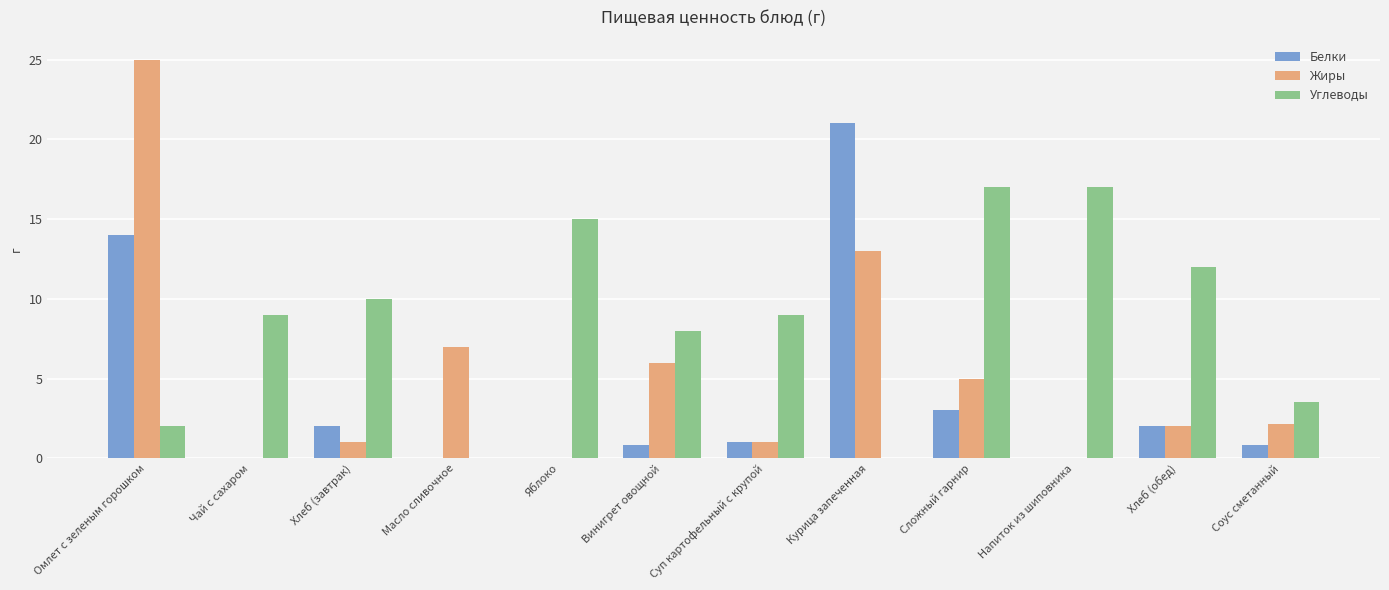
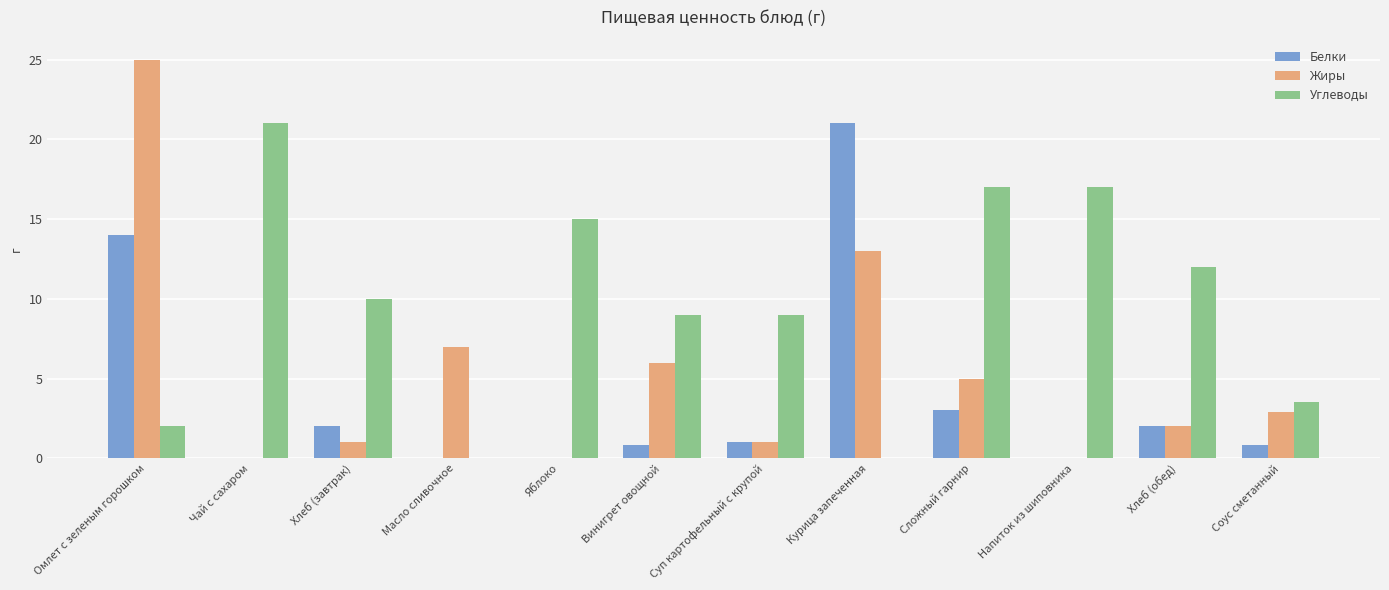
Углеводы, Чай с сахаром: 9 -> 21
Углеводы, Винигрет овощной: 8 -> 9
Жиры, Соус сметанный: 2.2 -> 2.9
